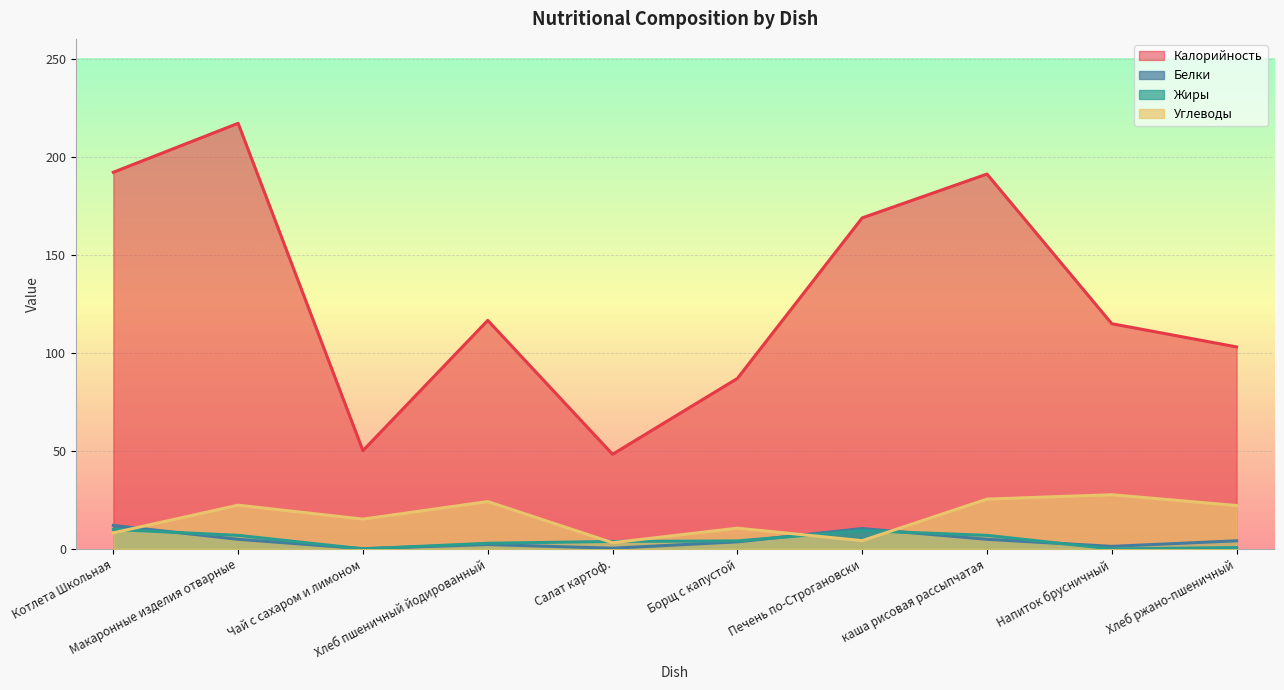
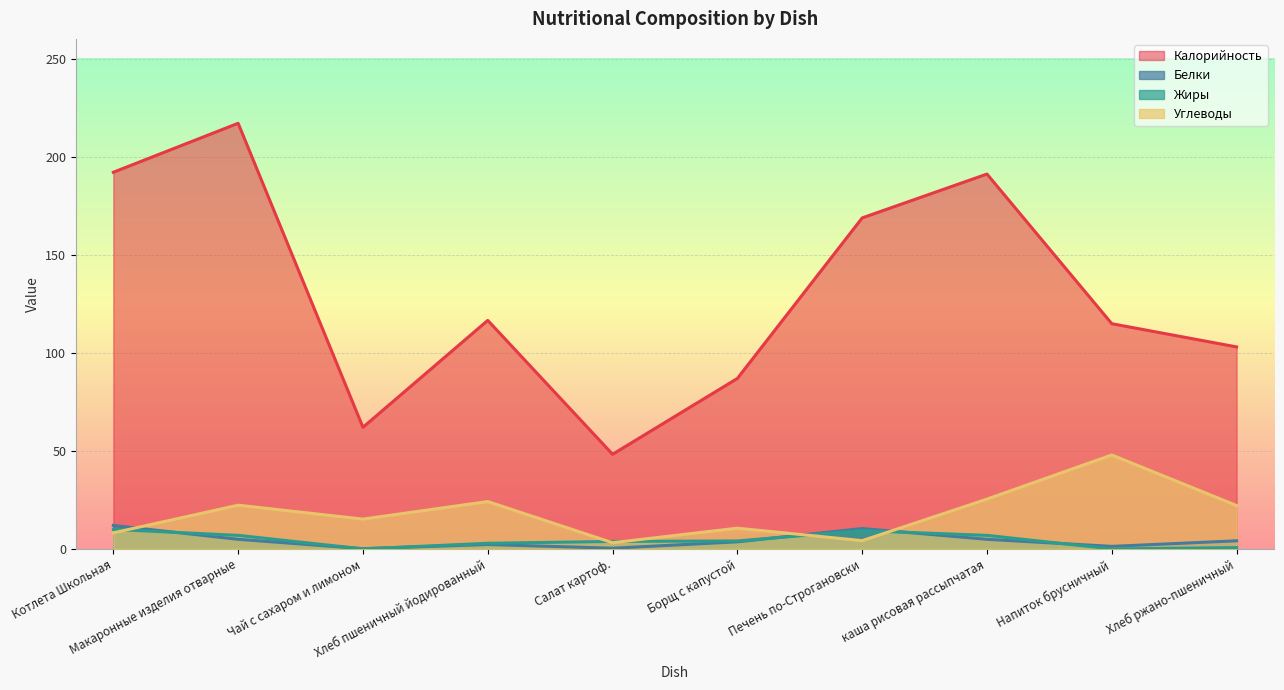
Калорийность, Чай с сахаром и лимоном: 50 -> 62
Углеводы, Напиток брусничный: 28 -> 48
